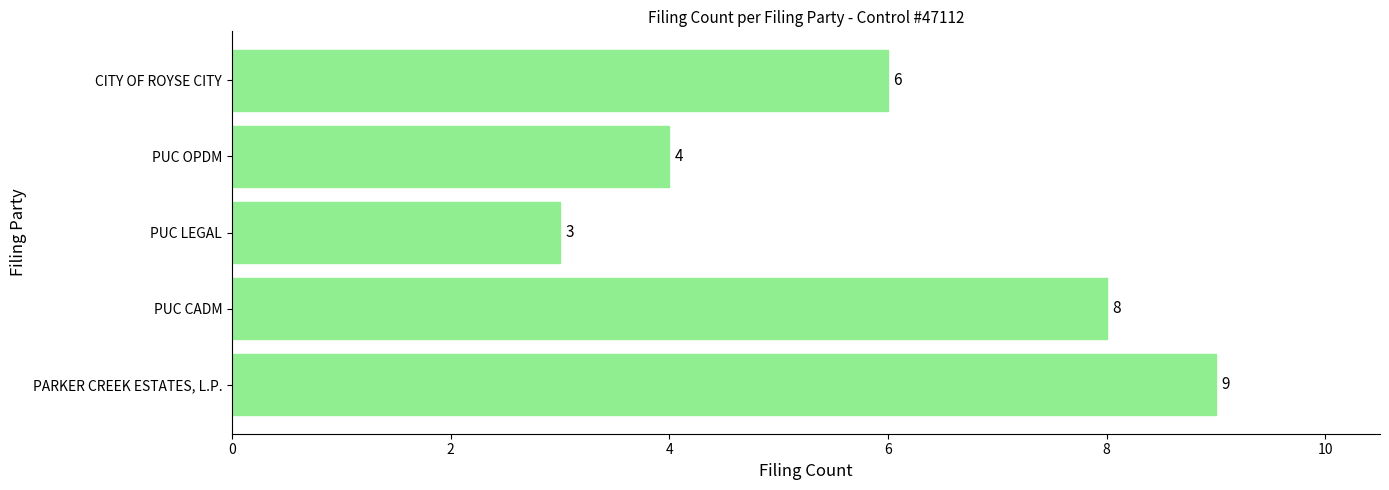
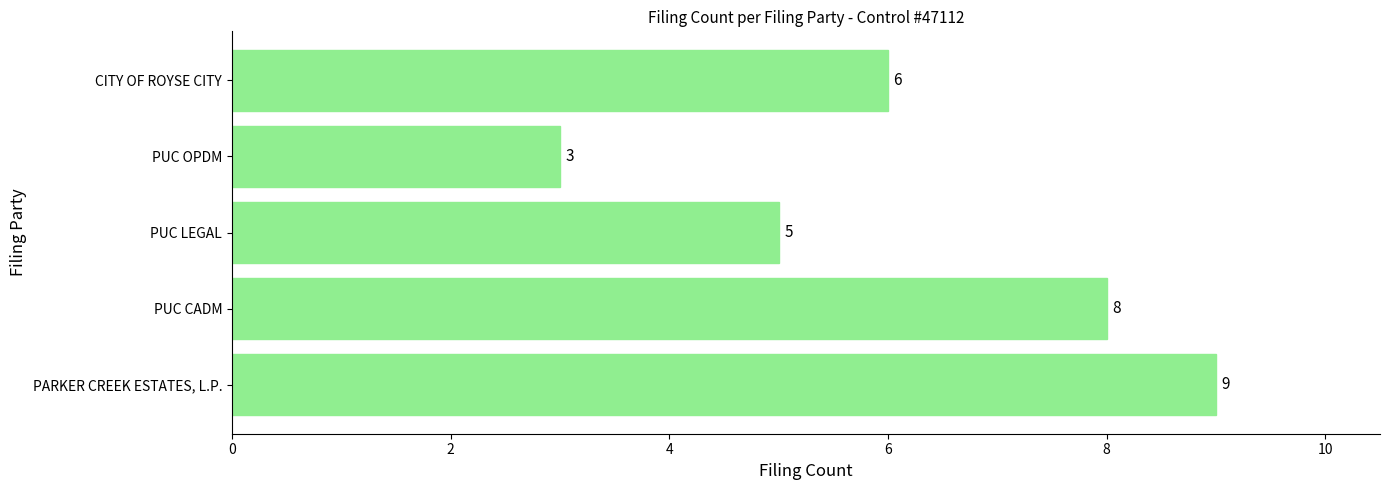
PUC OPDM: 4 -> 3
PUC LEGAL: 3 -> 5
